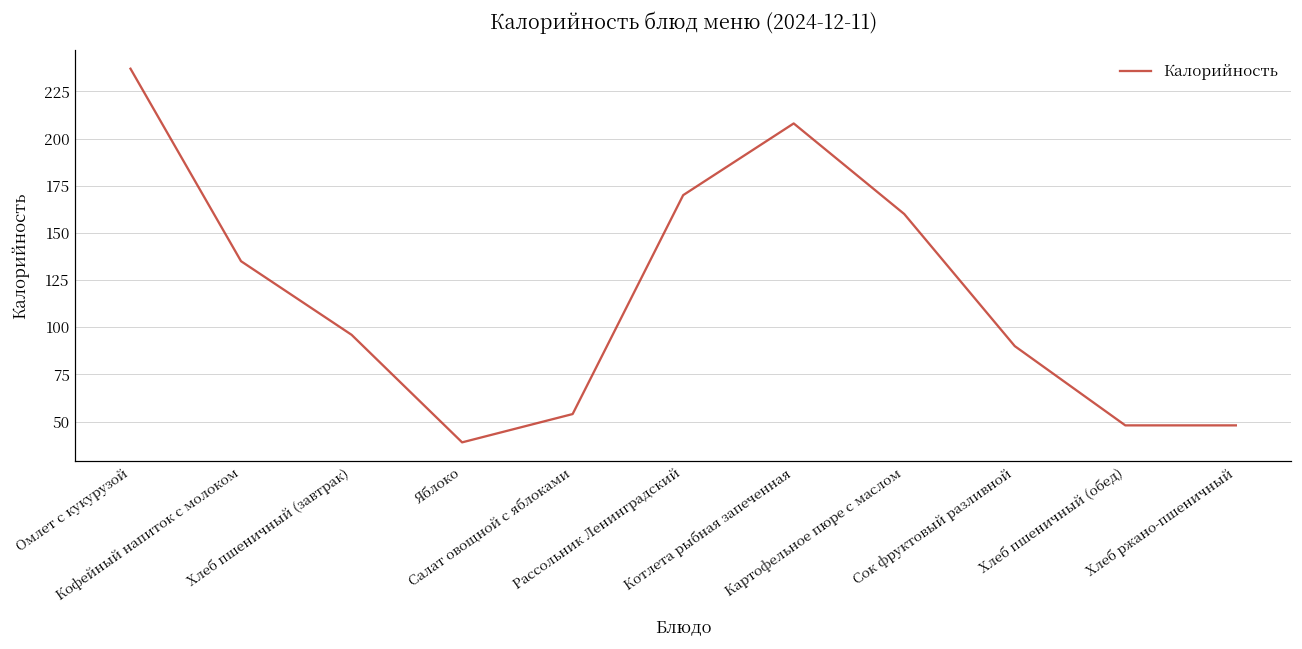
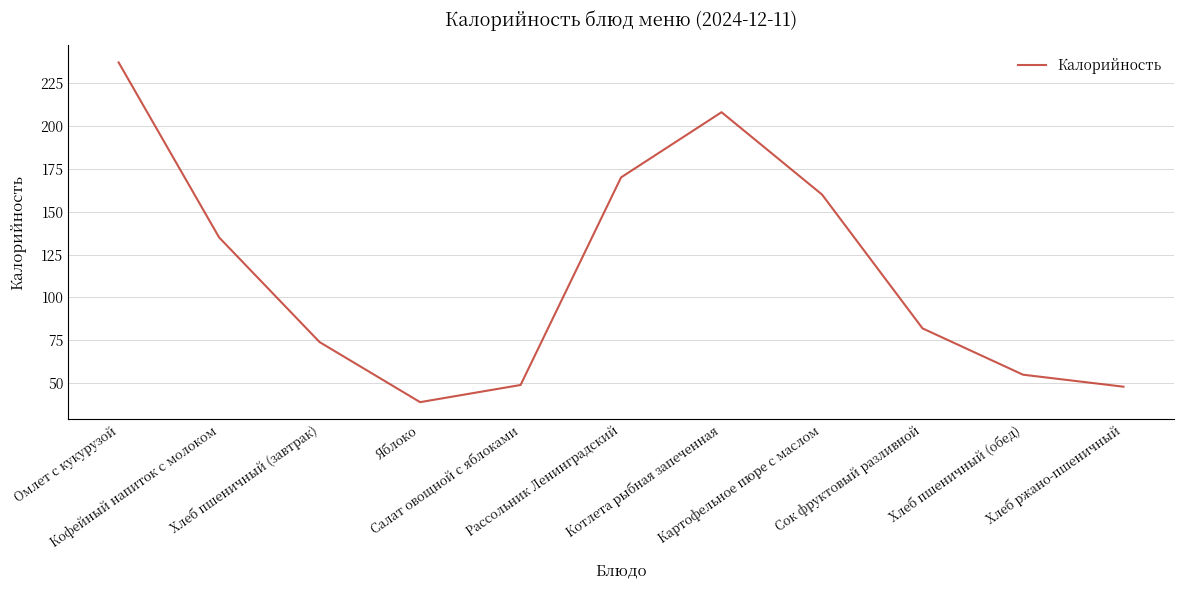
Хлеб пшеничный (завтрак): 96 -> 74
Салат овощной с яблоками: 54 -> 49
Сок фруктовый разливной: 90 -> 82
Хлеб пшеничный (обед): 48 -> 55
